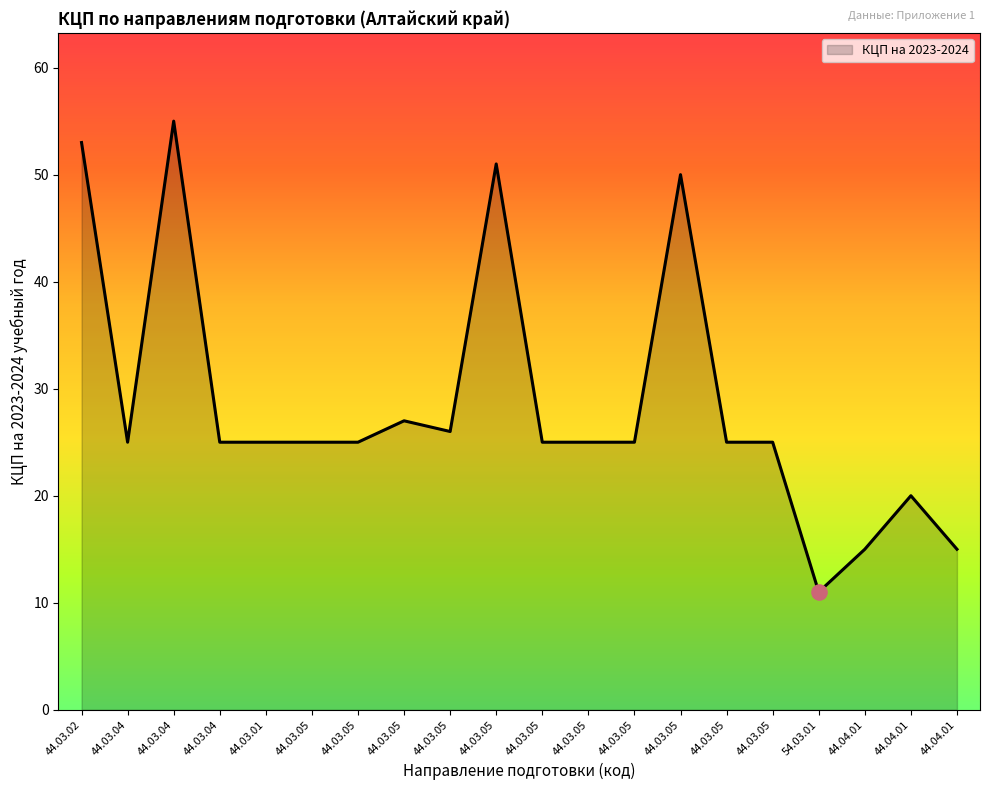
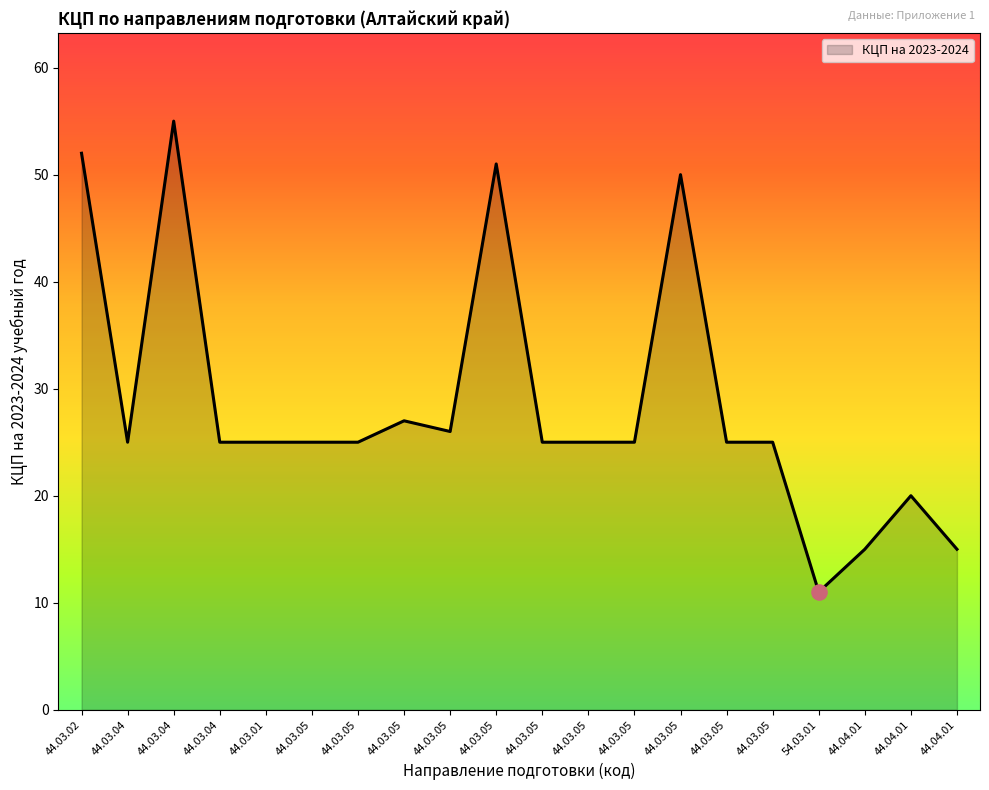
КЦП на 2023-2024, 44.03.02: 53 -> 52
